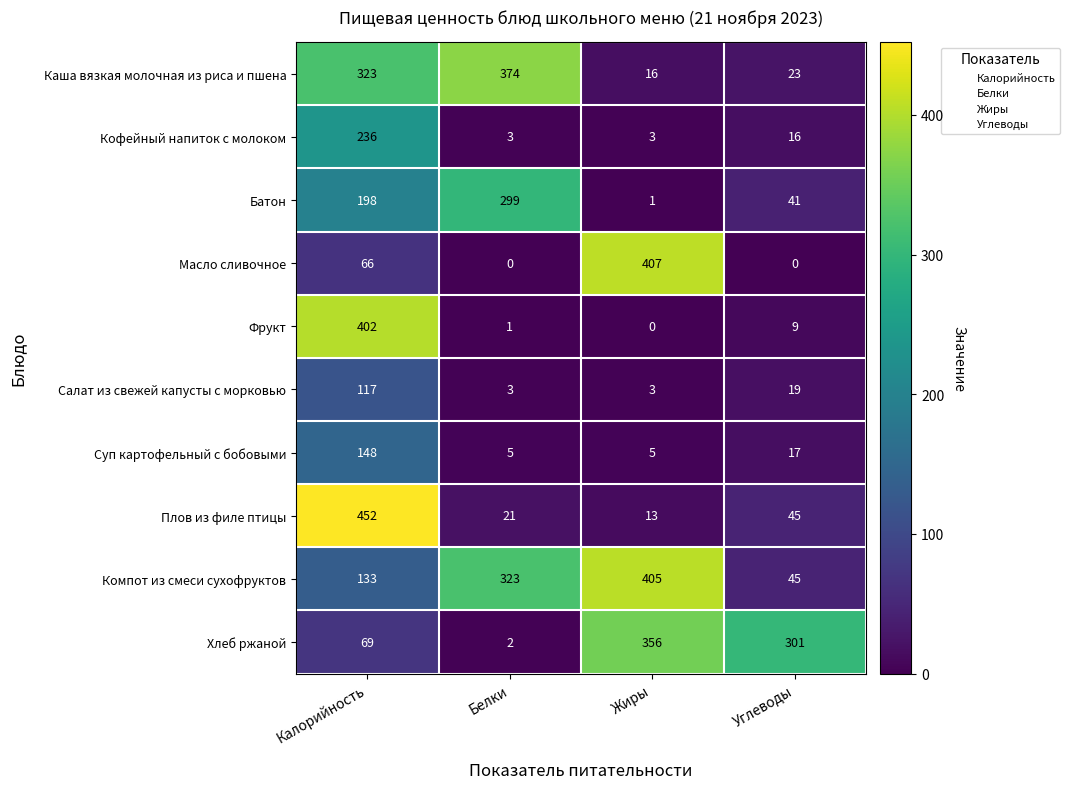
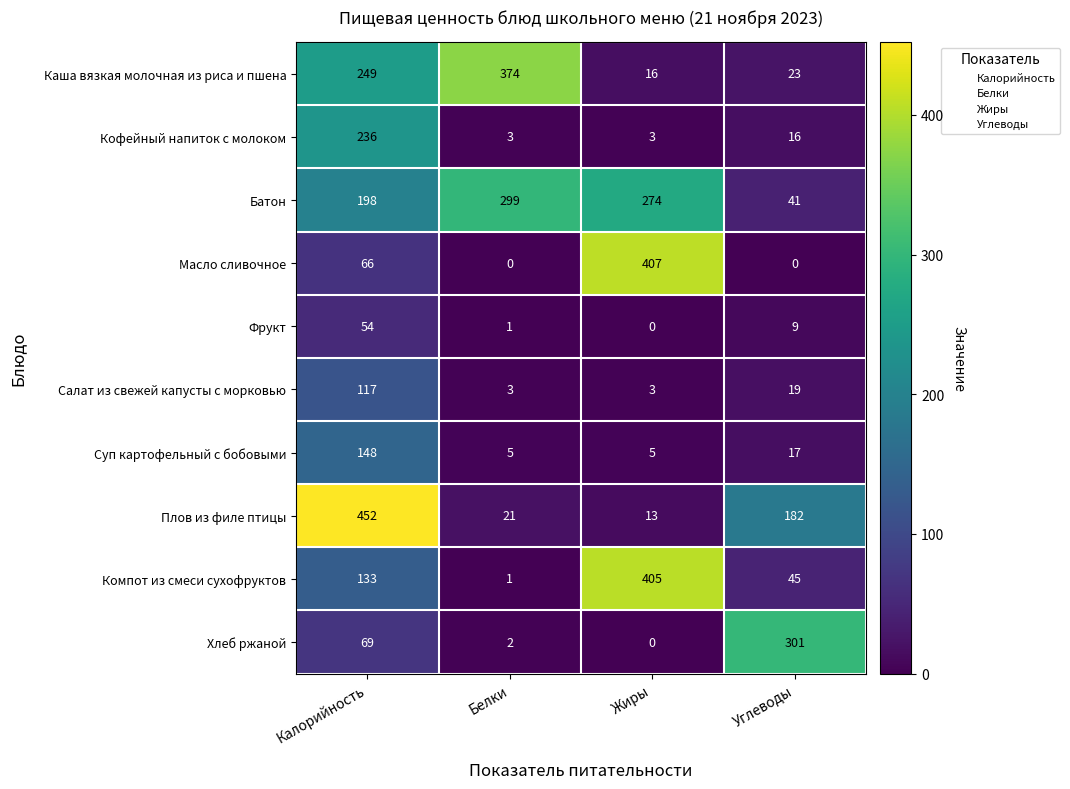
Каша вязкая молочная из риса и пшена, Калорийность: 323 -> 249
Батон, Жиры: 1 -> 274
Фрукт, Калорийность: 402 -> 54
Плов из филе птицы, Углеводы: 45 -> 182
Компот из смеси сухофруктов, Белки: 323 -> 1
Хлеб ржаной, Жиры: 356 -> 0
